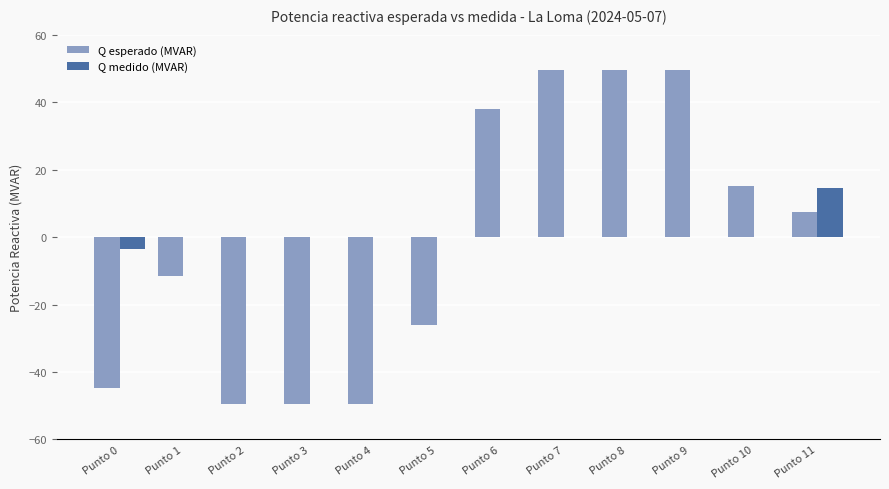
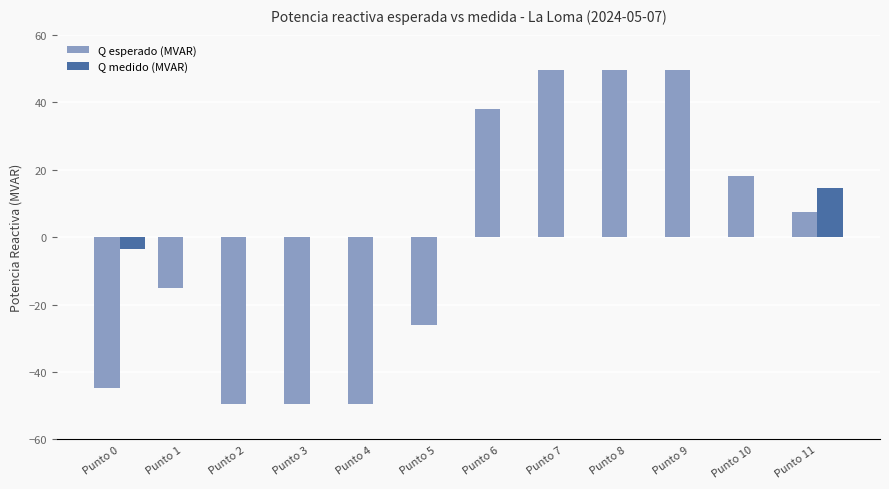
Q esperado (MVAR), Punto 1: -12 -> -15
Q esperado (MVAR), Punto 10: 15 -> 18
